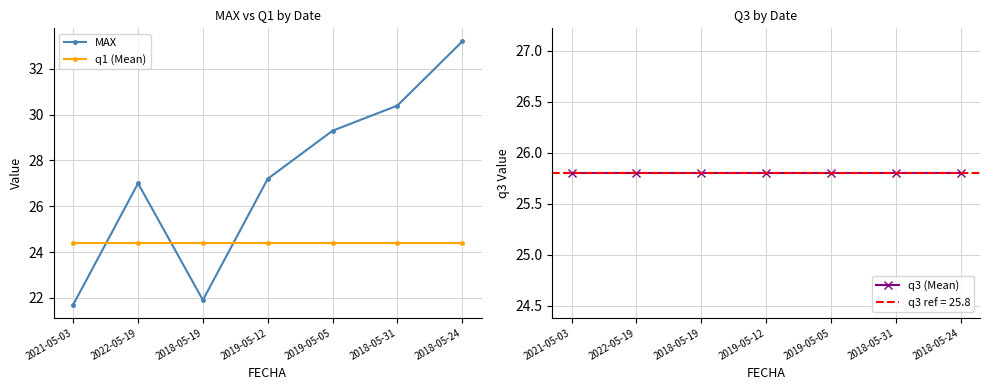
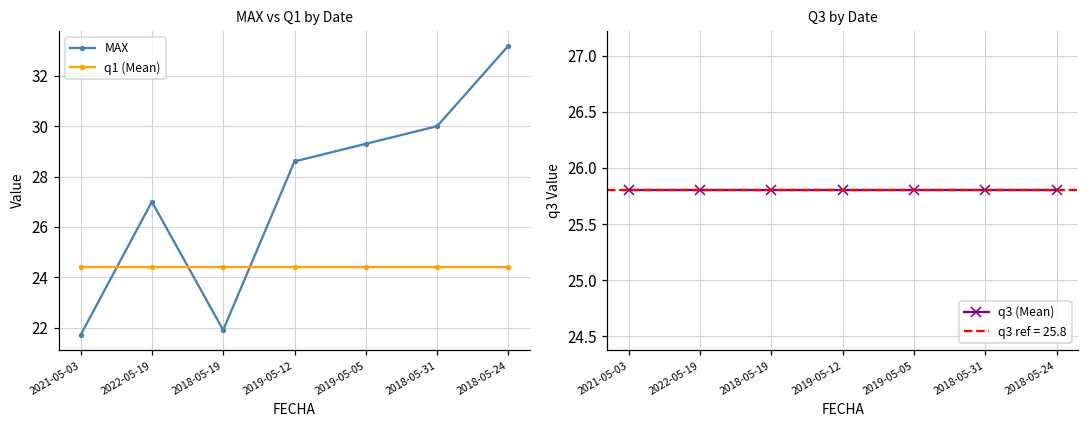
MAX vs Q1 by Date, MAX, 2019-05-12: 27.2 -> 28.6
MAX vs Q1 by Date, MAX, 2018-05-31: 30.4 -> 30.0
